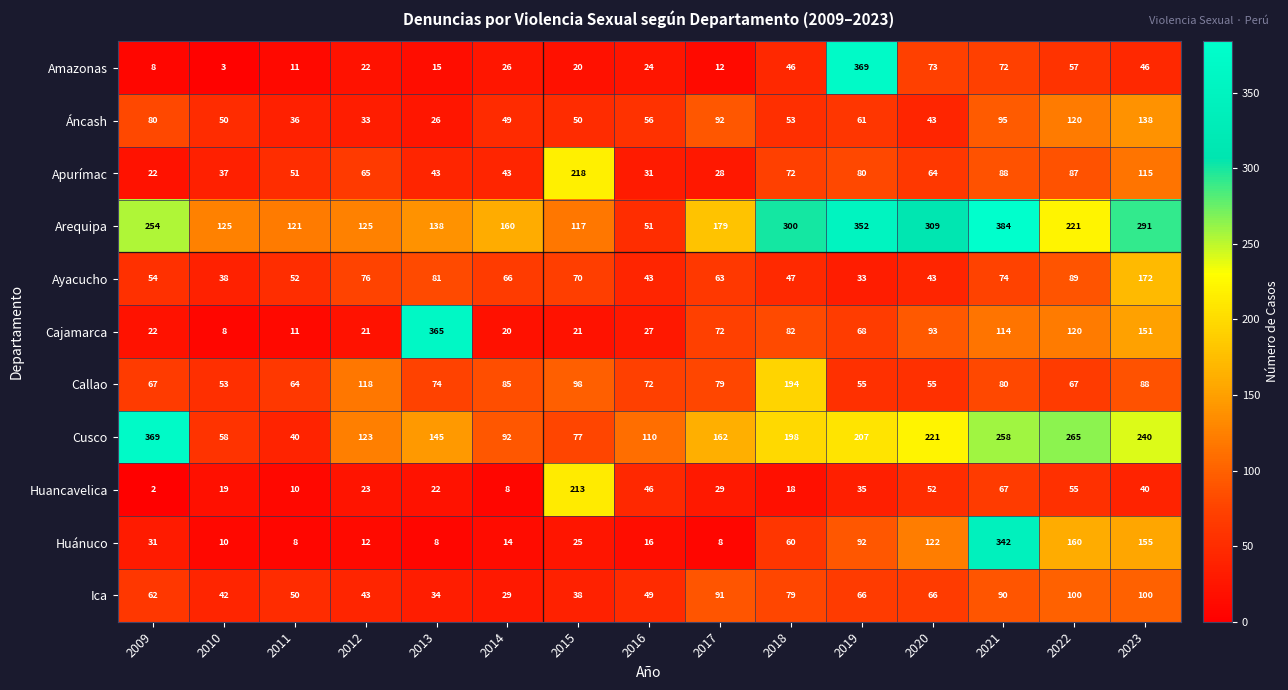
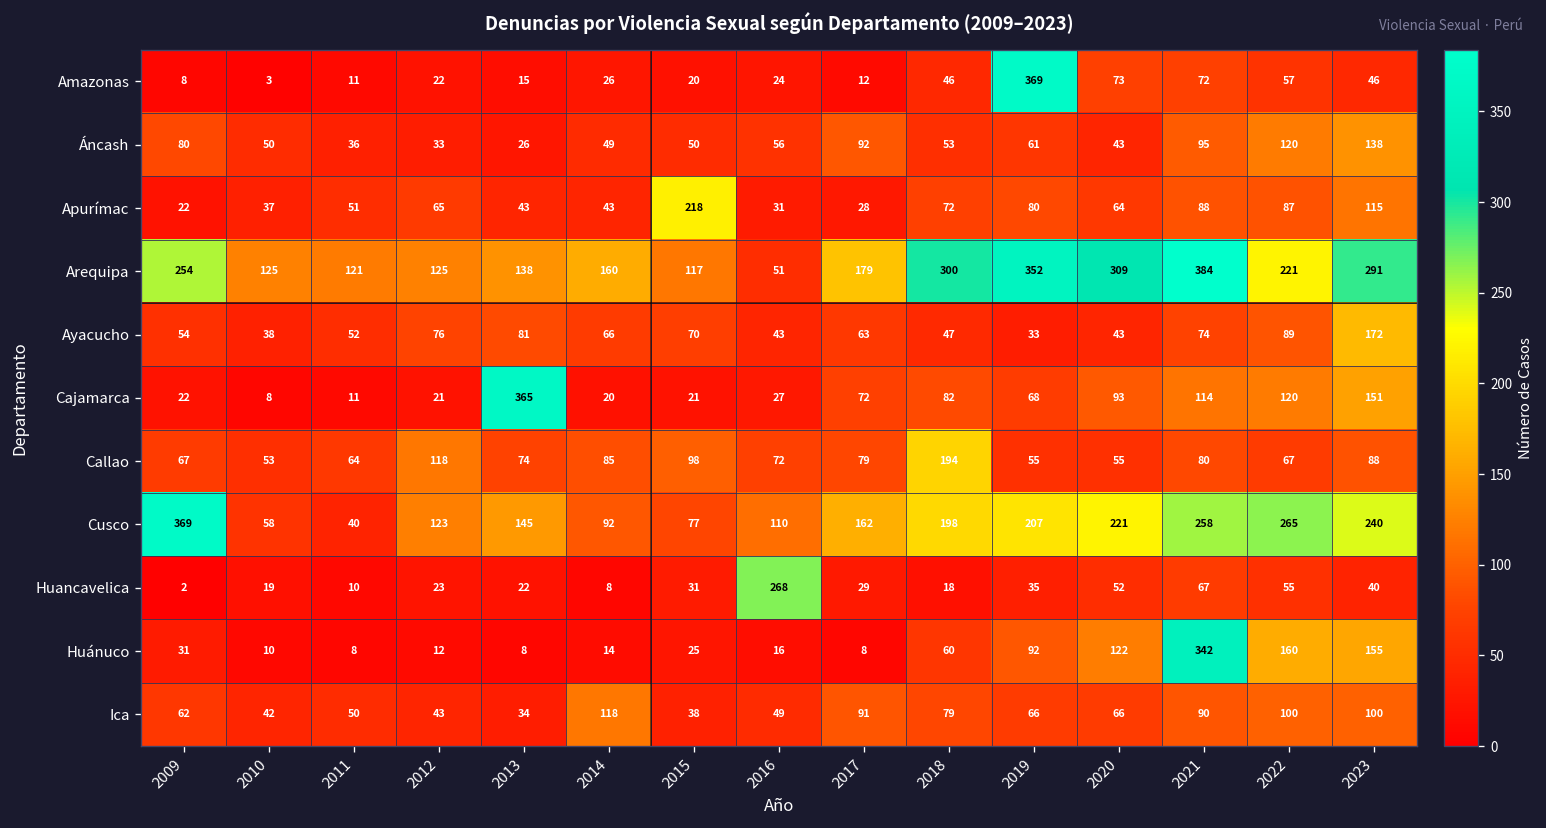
Huancavelica, 2015: 213 -> 31
Huancavelica, 2016: 46 -> 268
Ica, 2014: 29 -> 118
